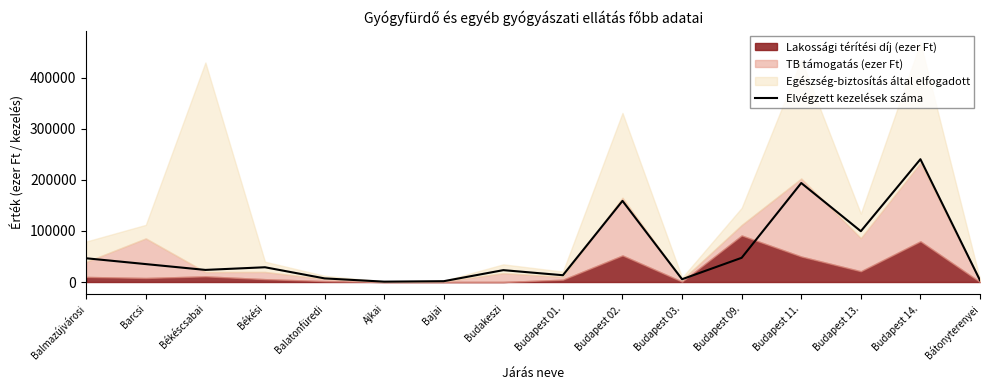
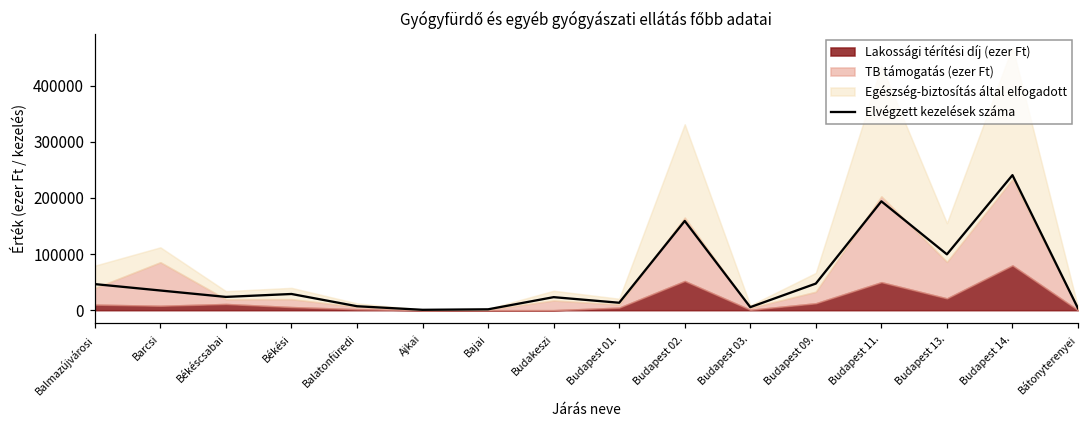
Egészség-biztosítás által elfogadott, Békéscsabai: 410000 -> 10000
Lakossági térítési díj (ezer Ft), Budapest 09.: 90000 -> 10000
Egészség-biztosítás által elfogadott, Budapest 13.: 50000 -> 70000
